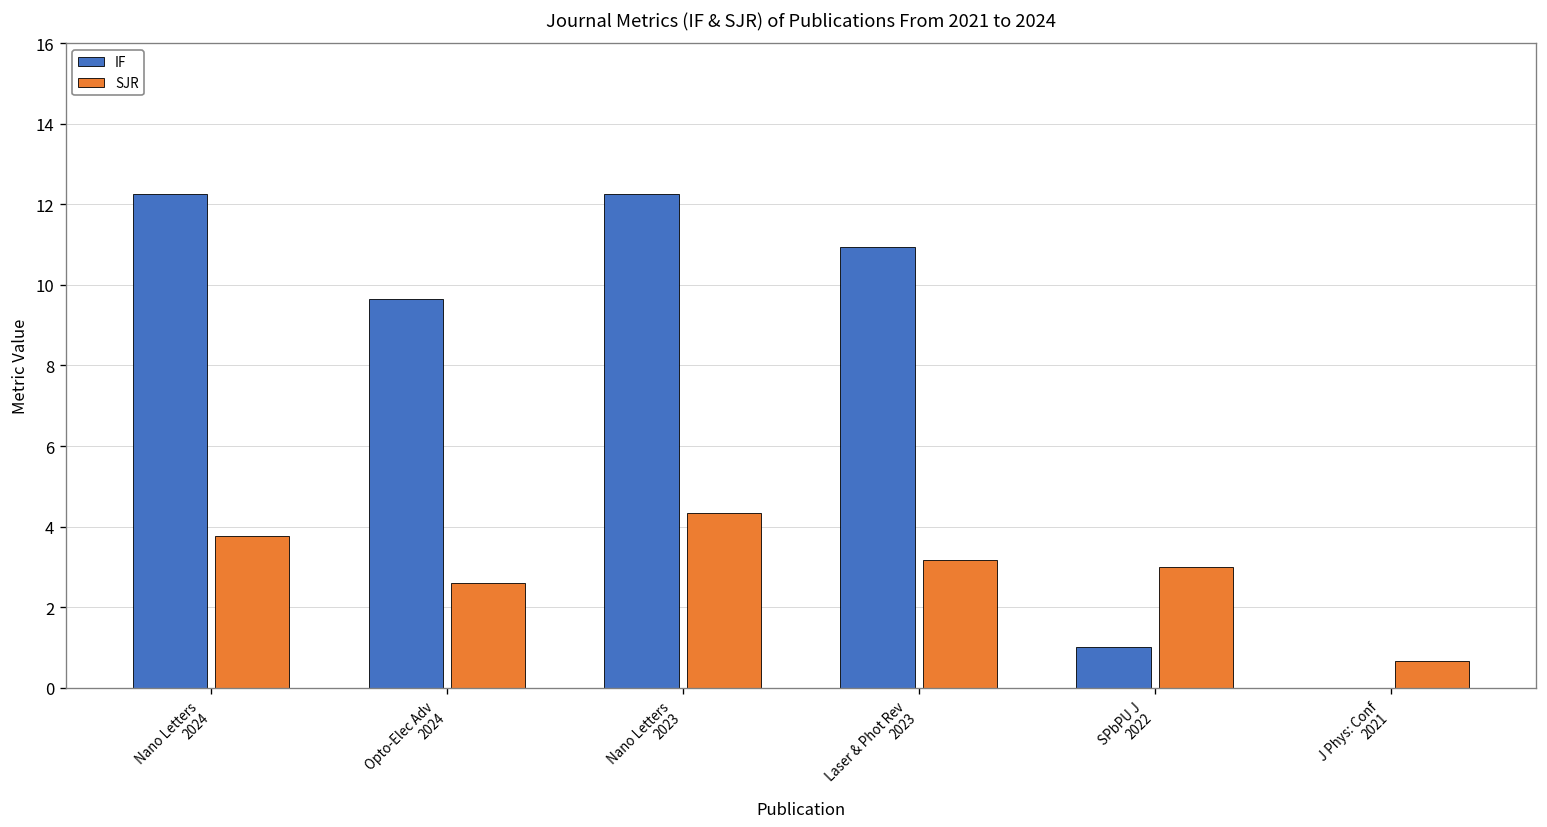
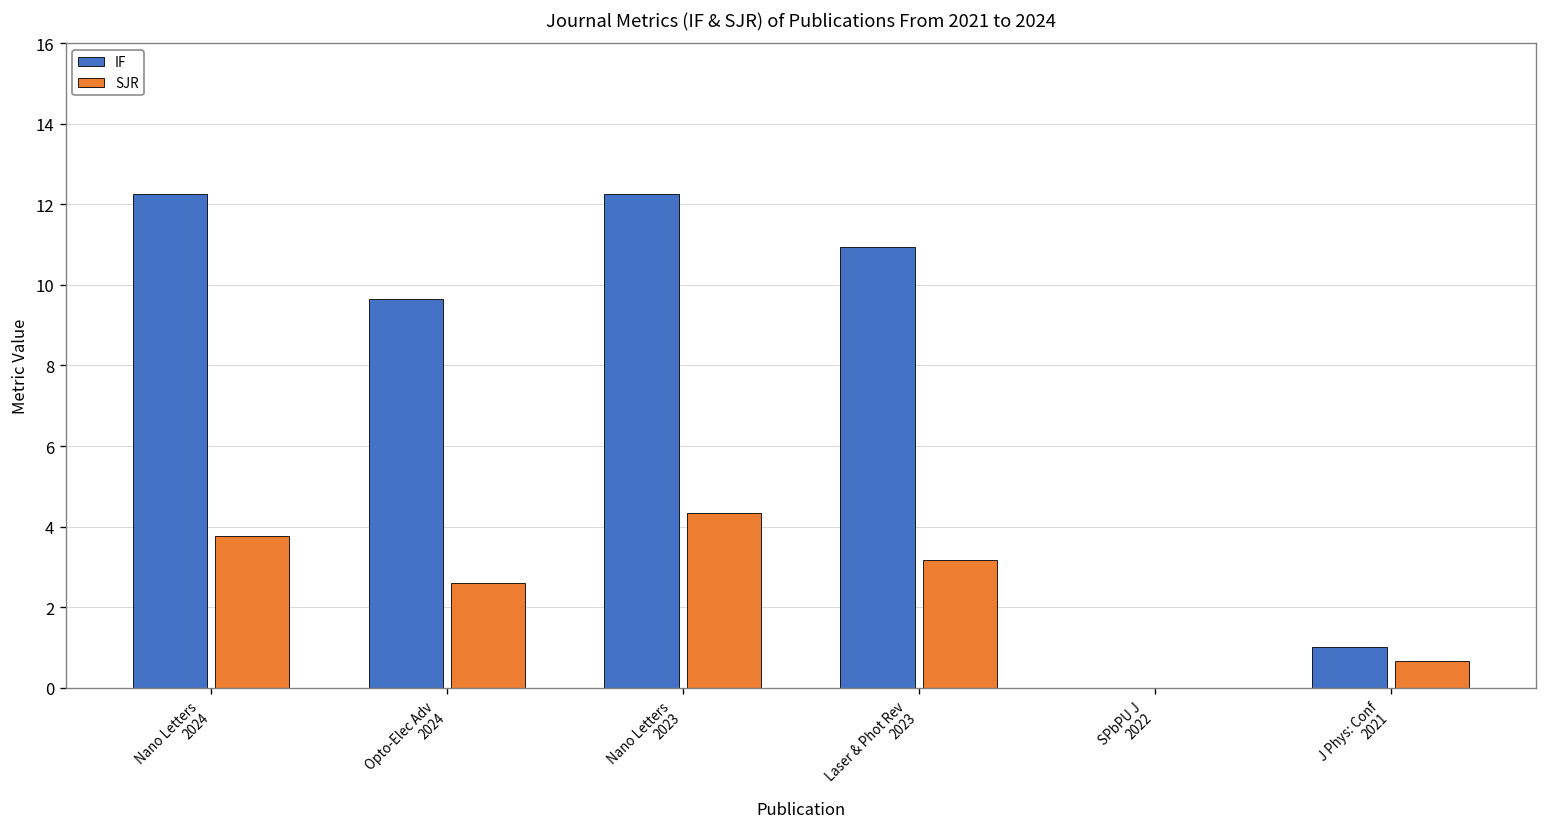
IF, SPbPU J 2022: 1 -> 0
SJR, SPbPU J 2022: 3 -> 0
IF, J Phys: Conf 2021: 0 -> 1
